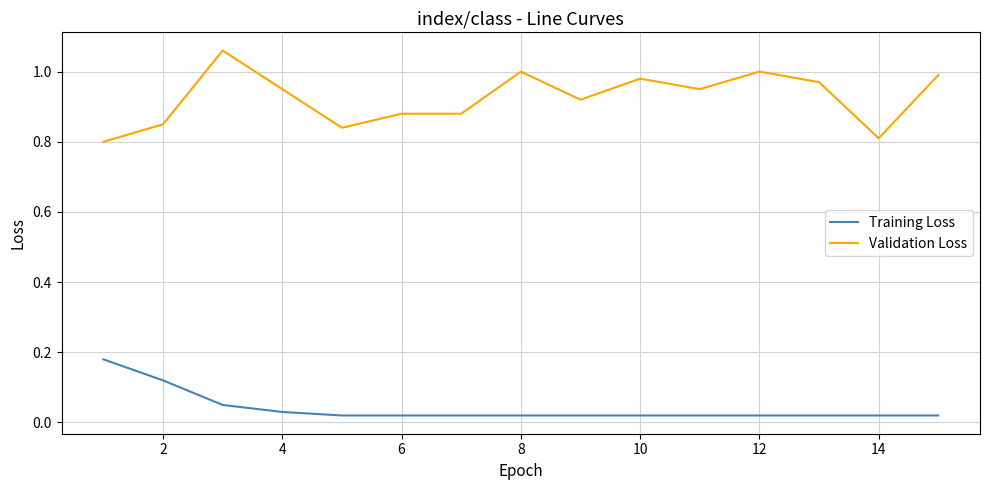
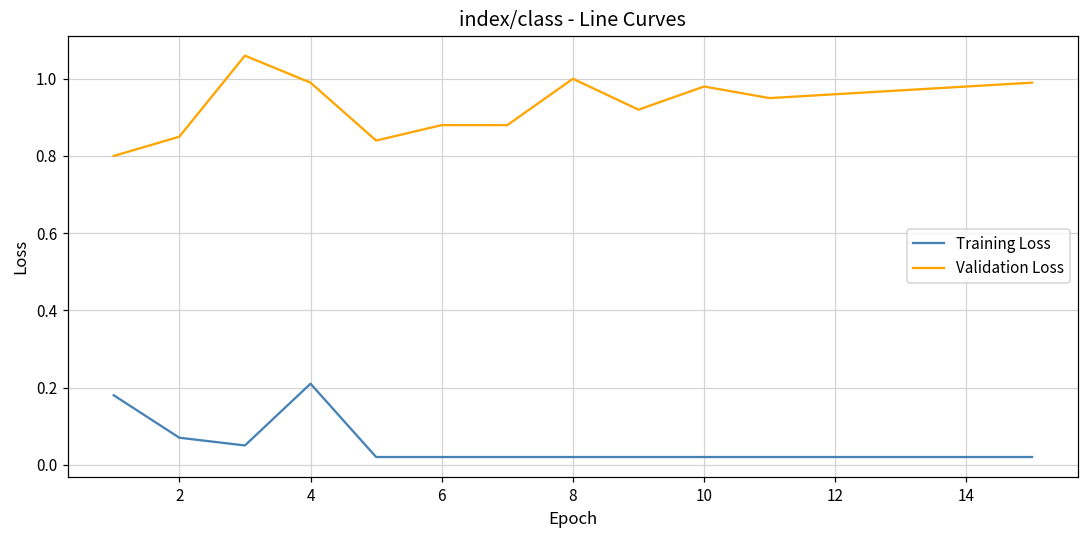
Training Loss, 2: 0.12 -> 0.07
Training Loss, 4: 0.03 -> 0.21
Validation Loss, 4: 0.95 -> 0.99
Validation Loss, 12: 1.00 -> 0.96
Validation Loss, 14: 0.81 -> 0.98
